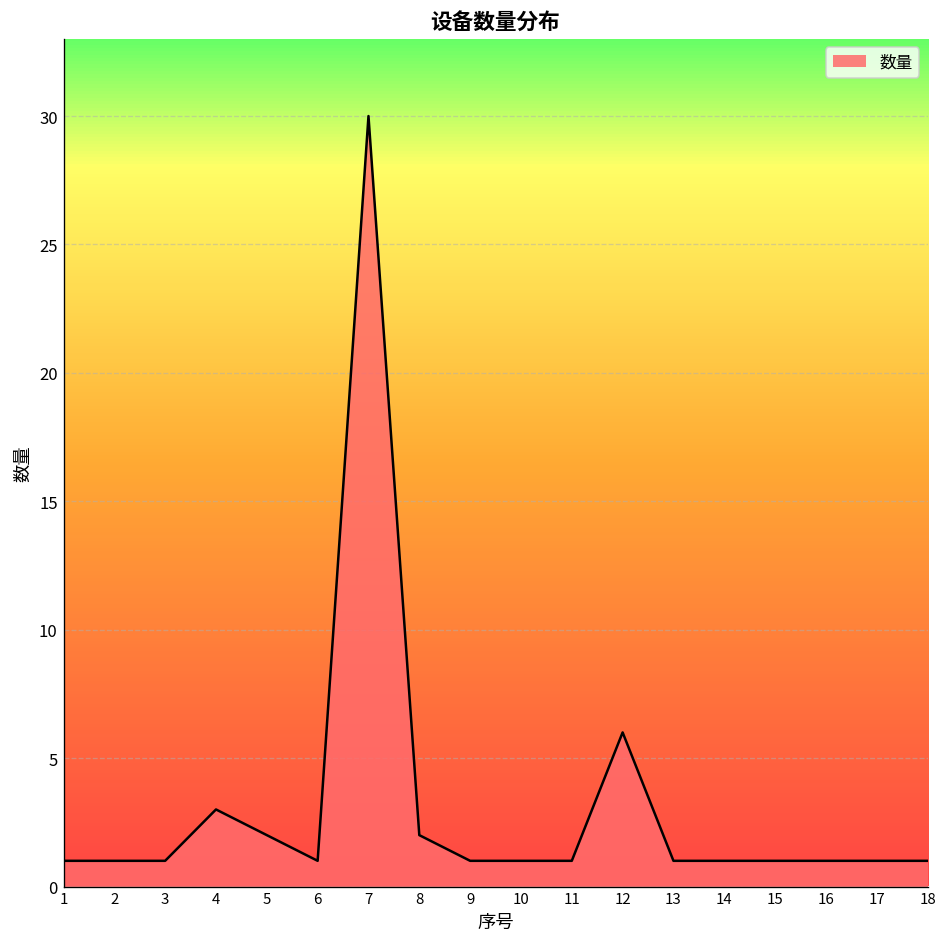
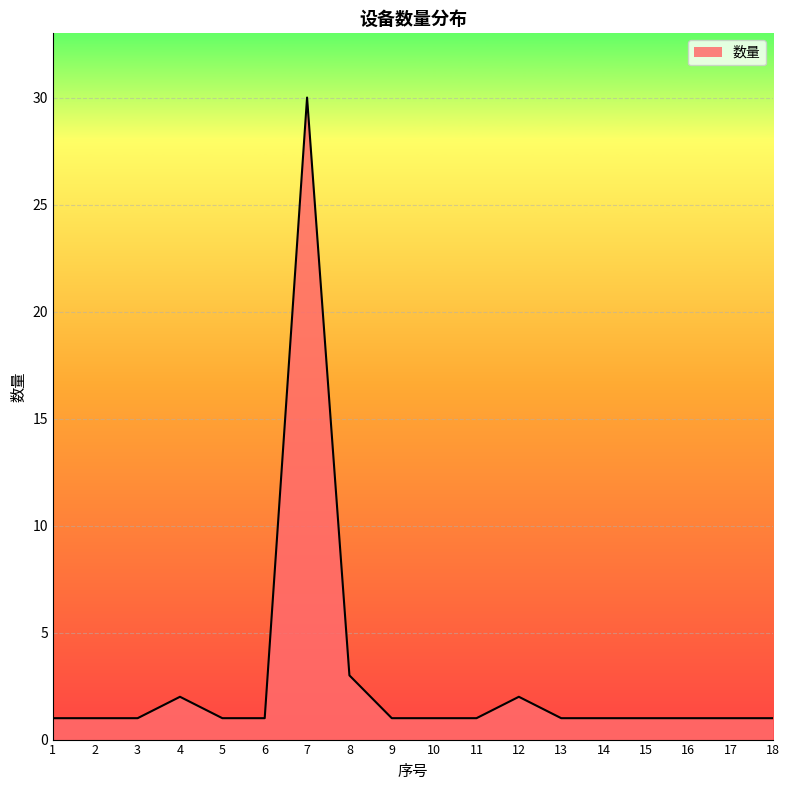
4: 3 -> 2
5: 2 -> 1
8: 2 -> 3
12: 6 -> 2
